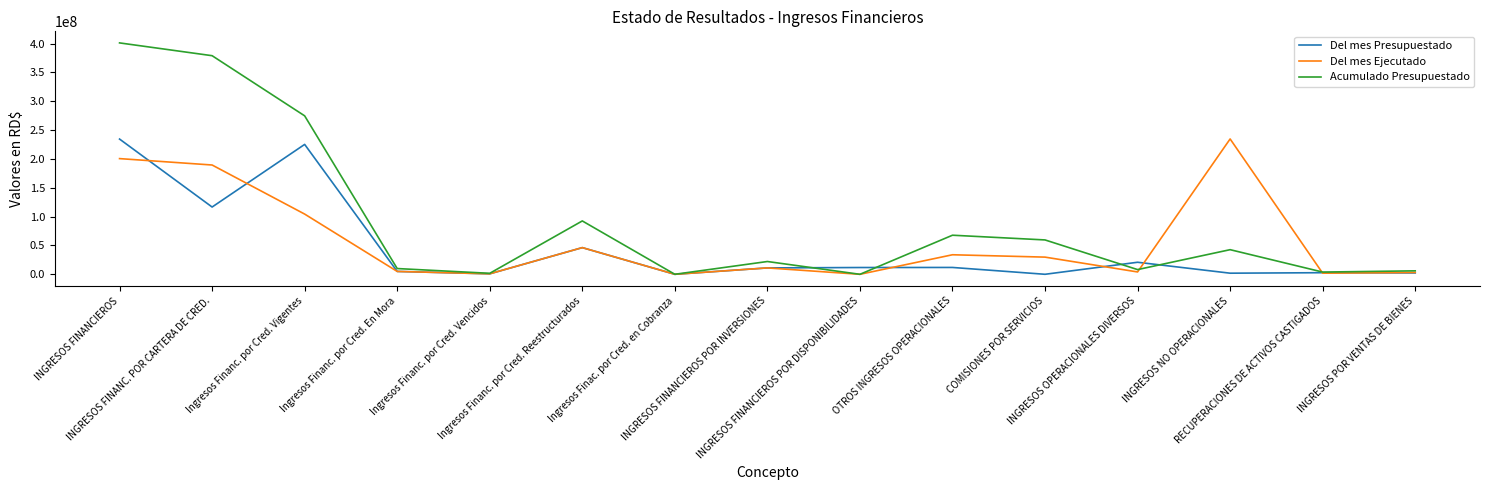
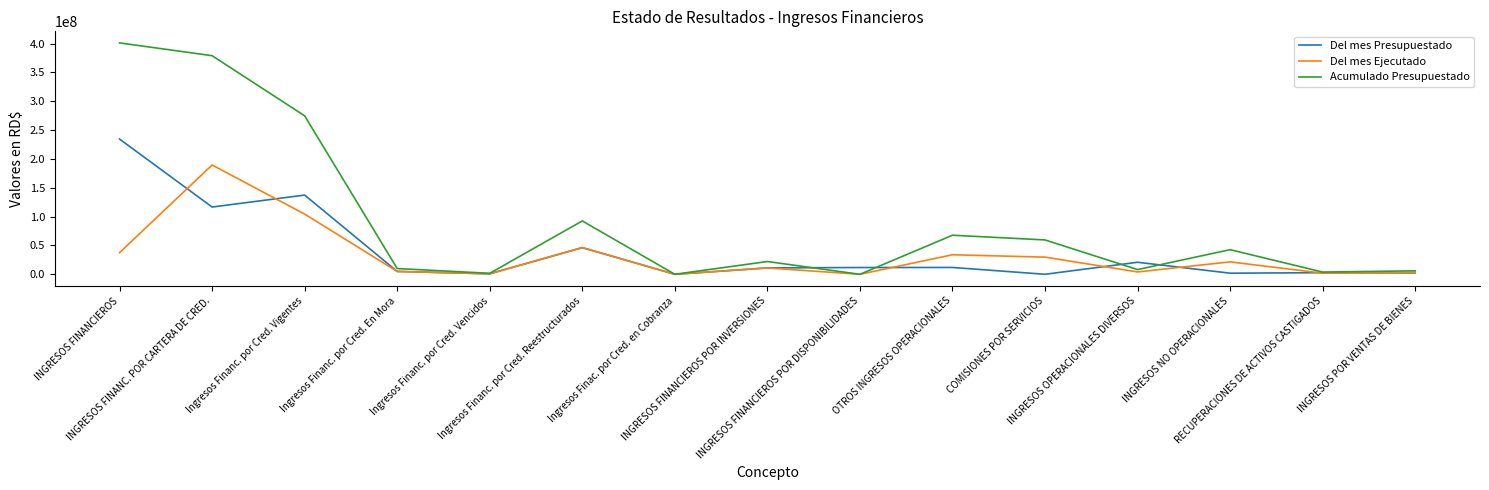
Del mes Ejecutado, INGRESOS FINANCIEROS: 200000000 -> 40000000
Del mes Presupuestado, Ingresos Financ. por Cred. Vigentes: 230000000 -> 140000000
Del mes Ejecutado, INGRESOS NO OPERACIONALES: 230000000 -> 20000000
